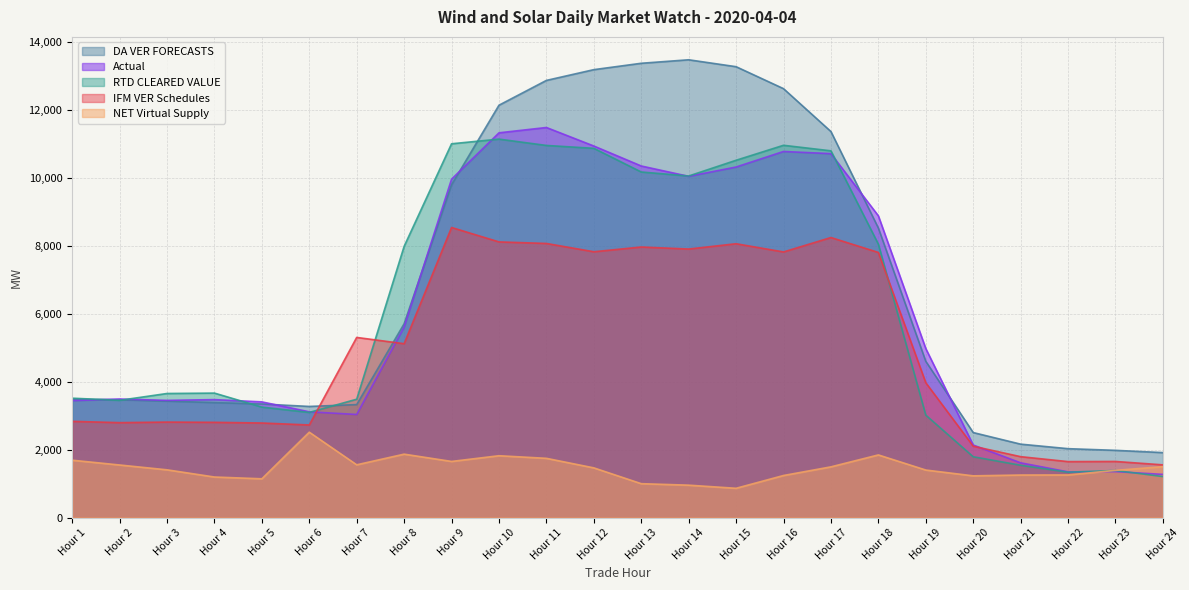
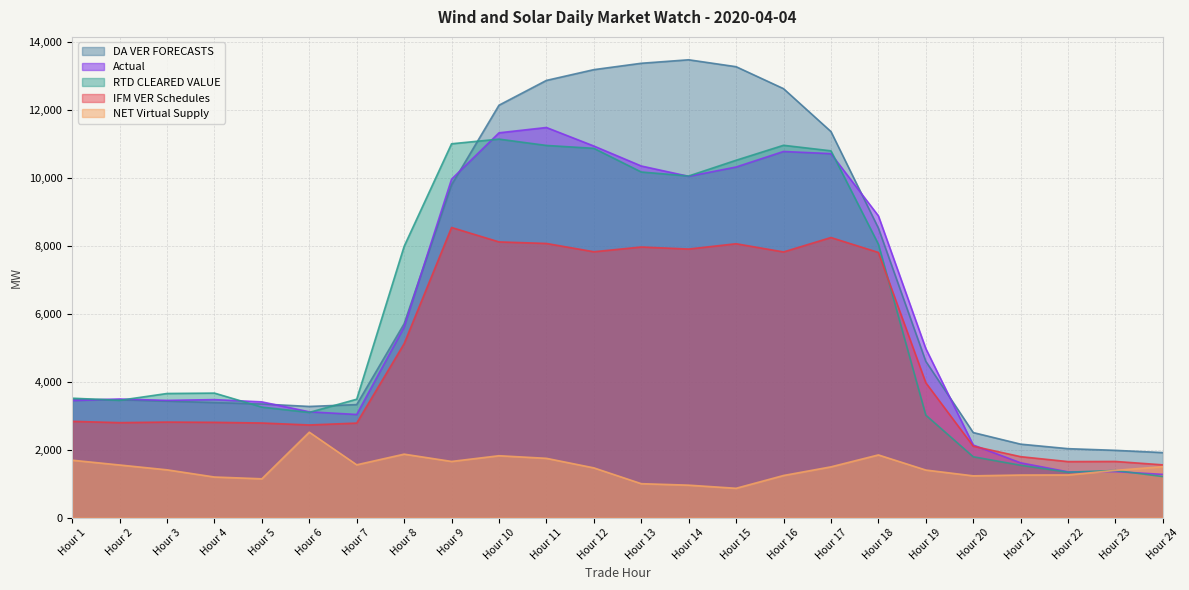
IFM VER Schedules, Hour 7: 5,300 -> 2,800
